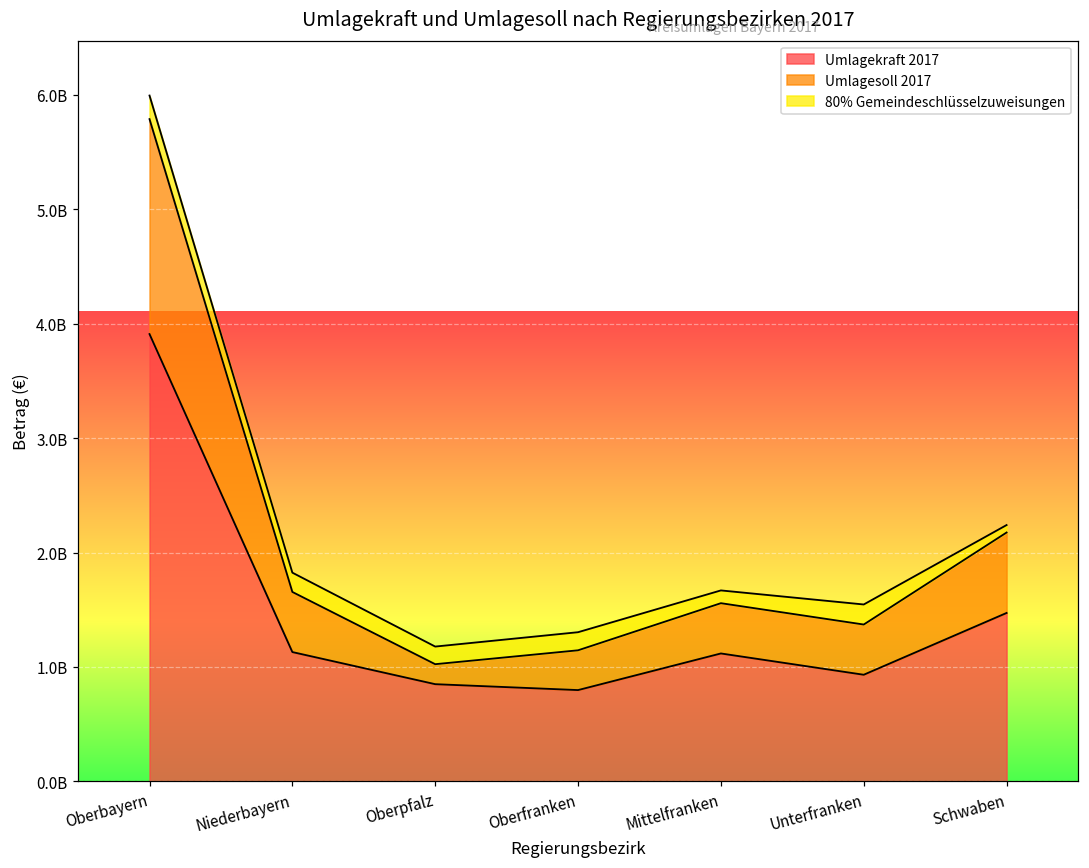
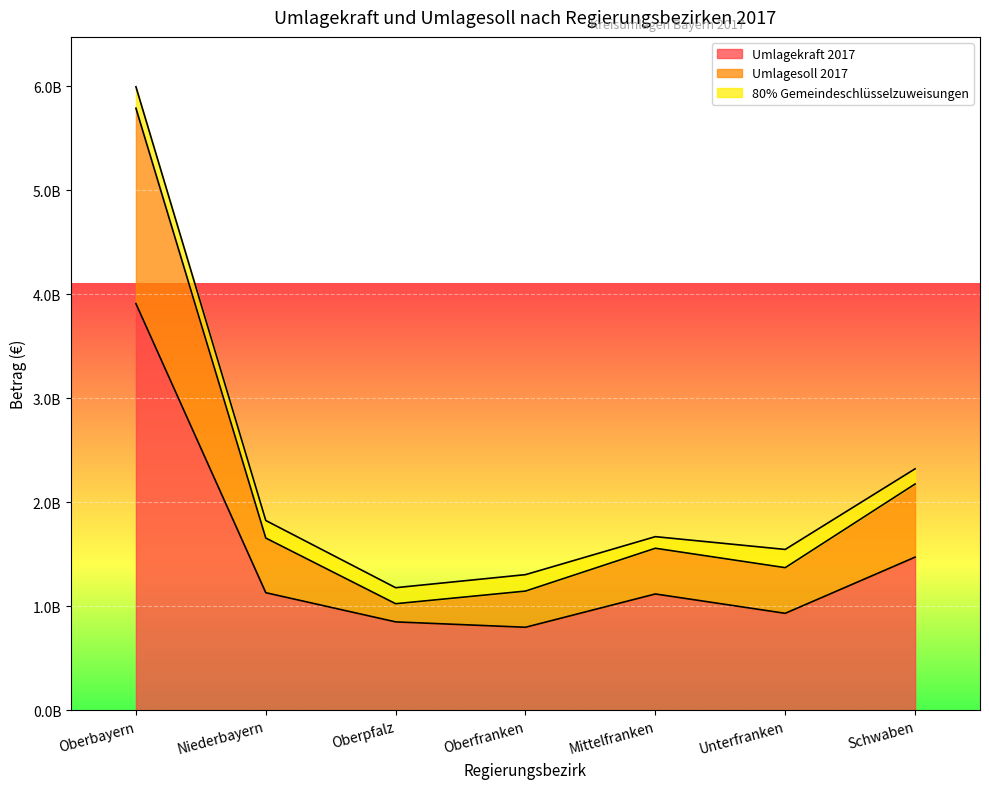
80% Gemeindeschlüsselzuweisungen, Schwaben: 70000000 -> 150000000
